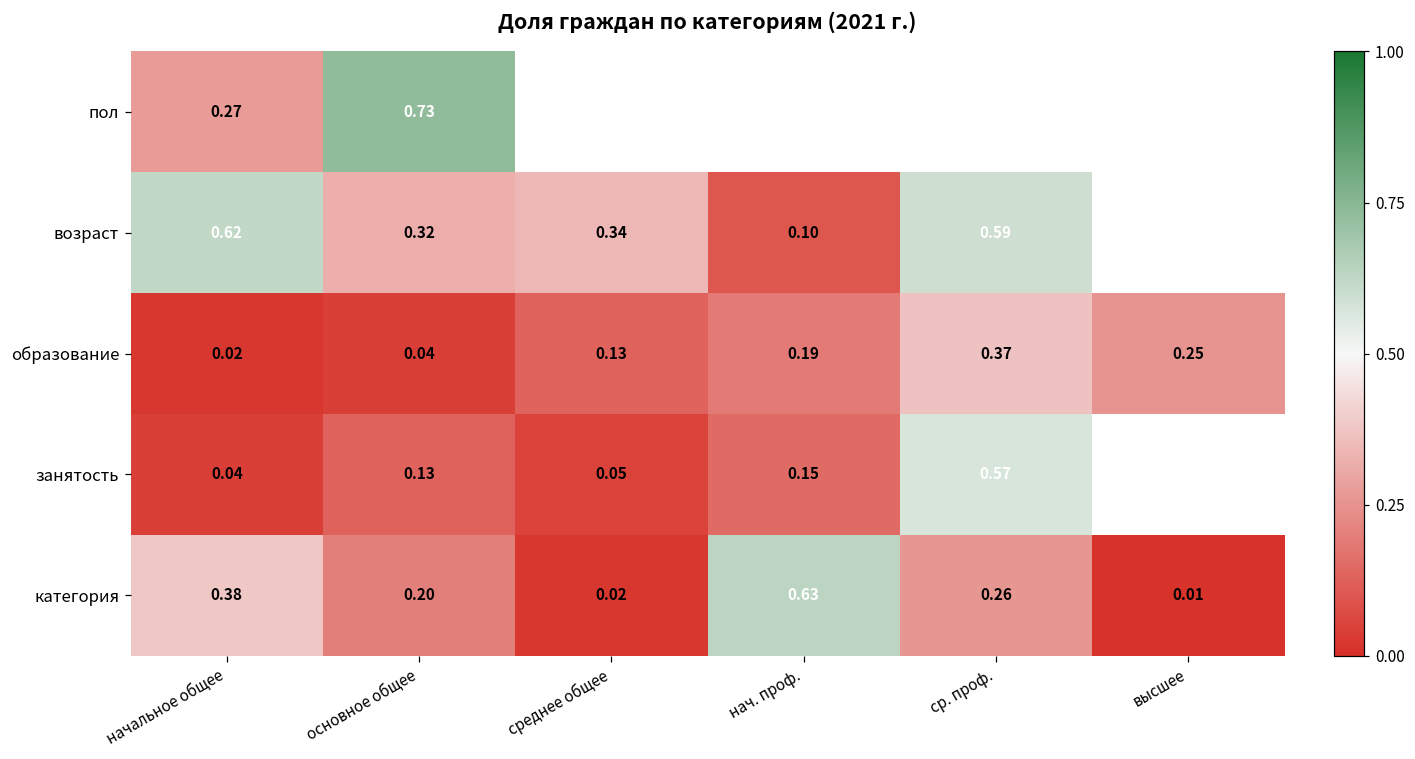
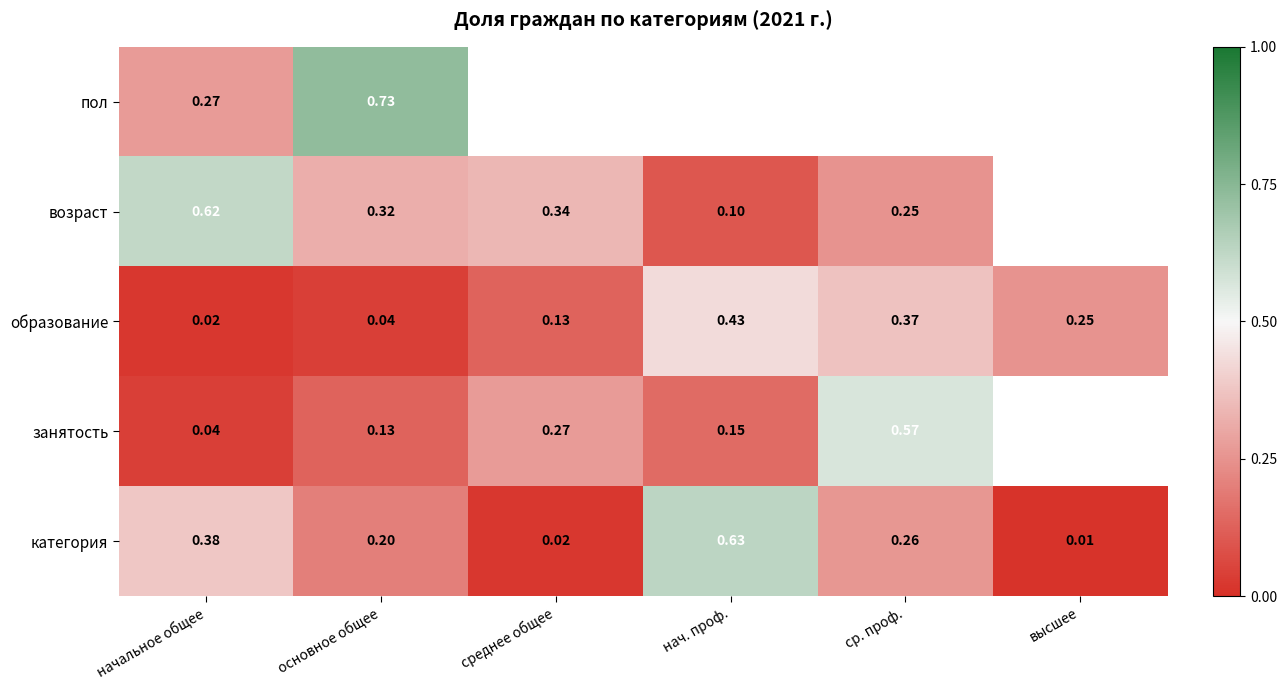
возраст, ср. проф.: 0.59 -> 0.25
образование, нач. проф.: 0.19 -> 0.43
занятость, среднее общее: 0.05 -> 0.27
